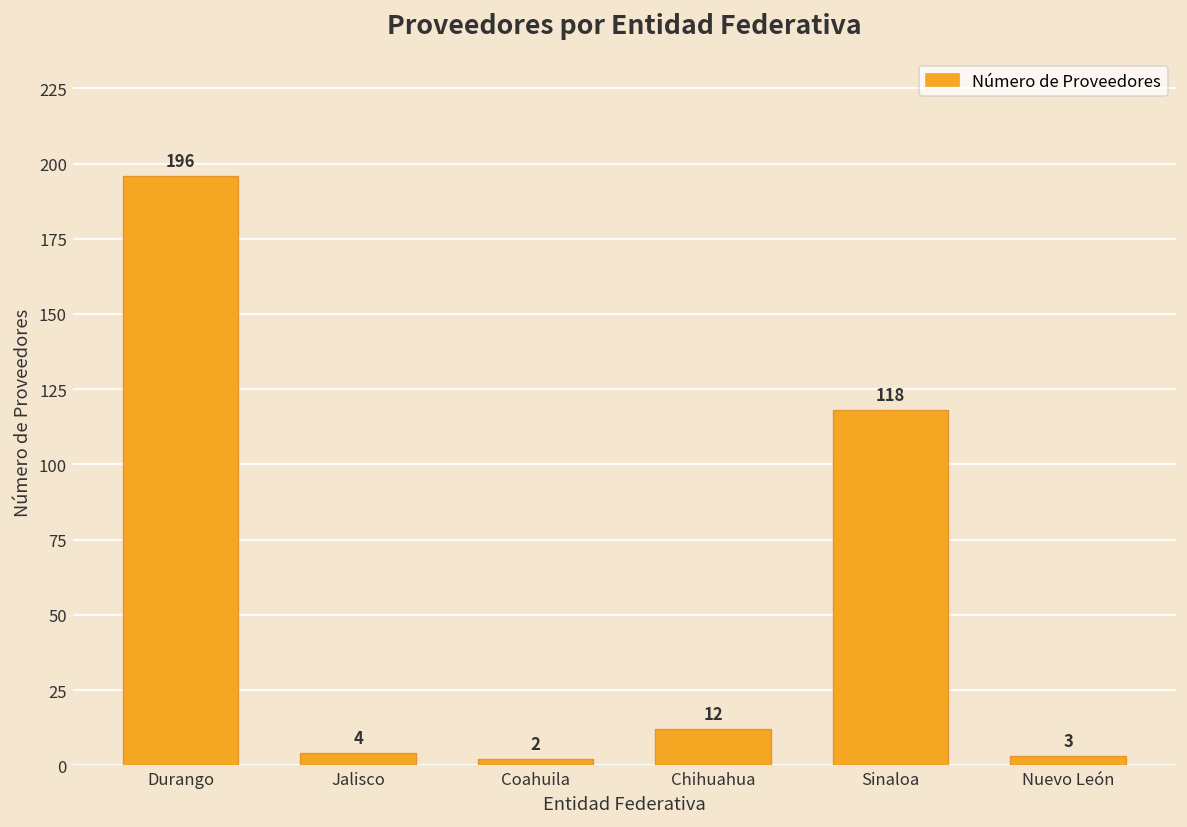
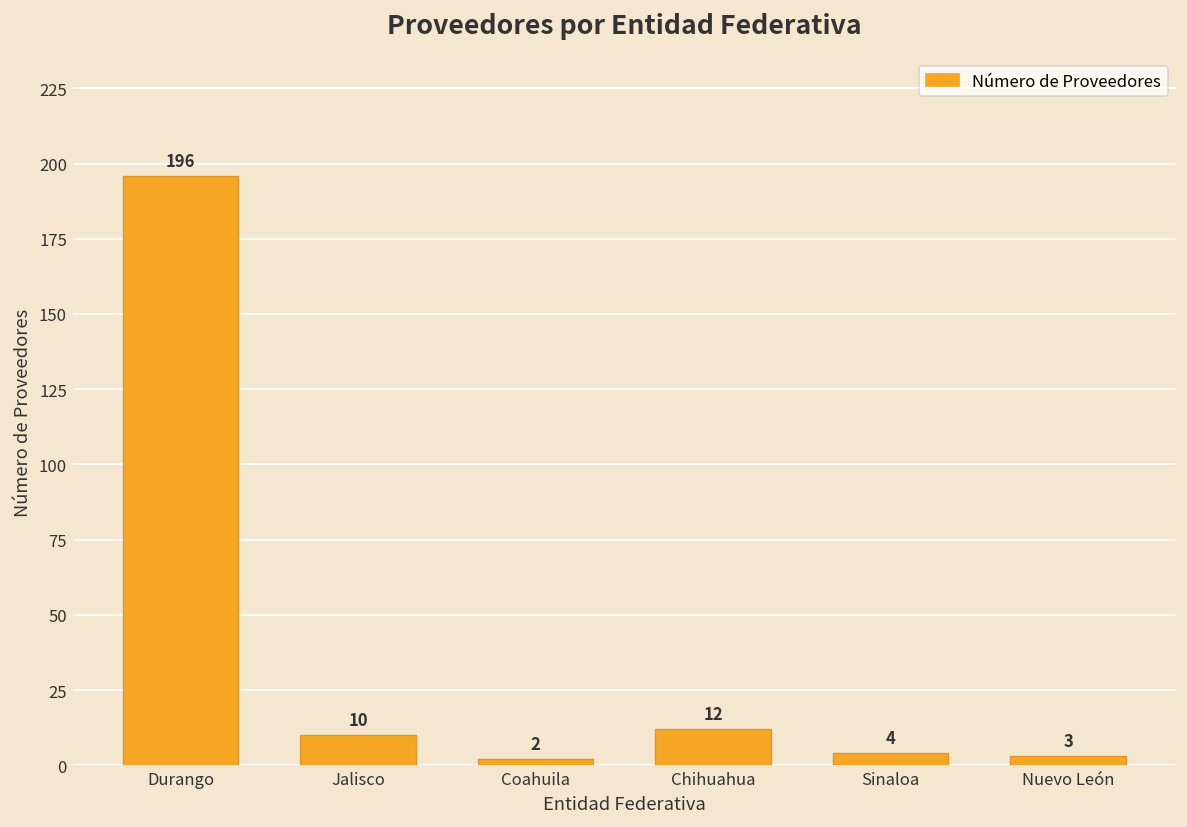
Jalisco: 4 -> 10
Sinaloa: 118 -> 4
